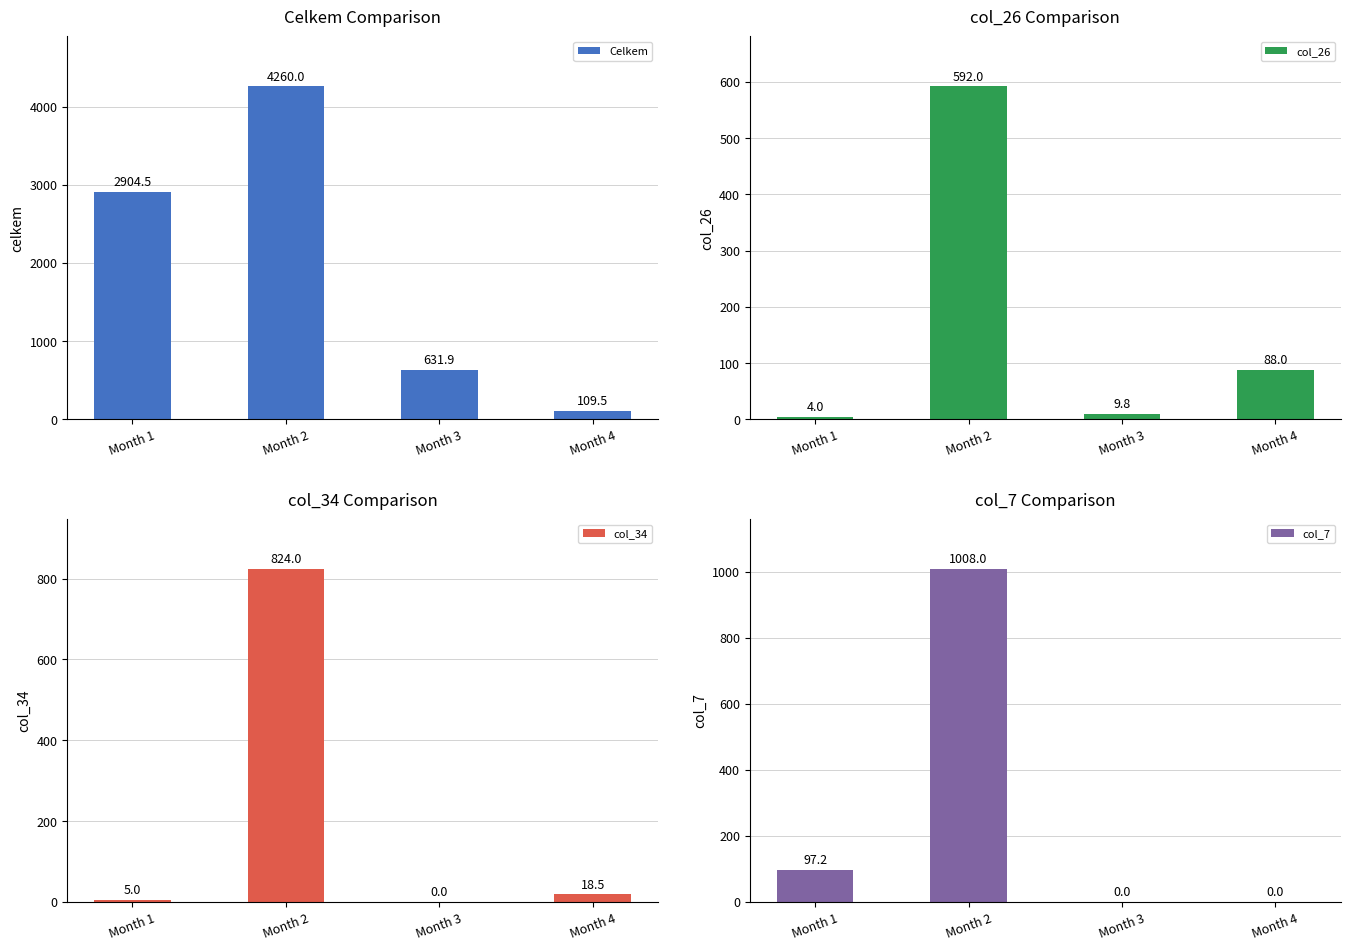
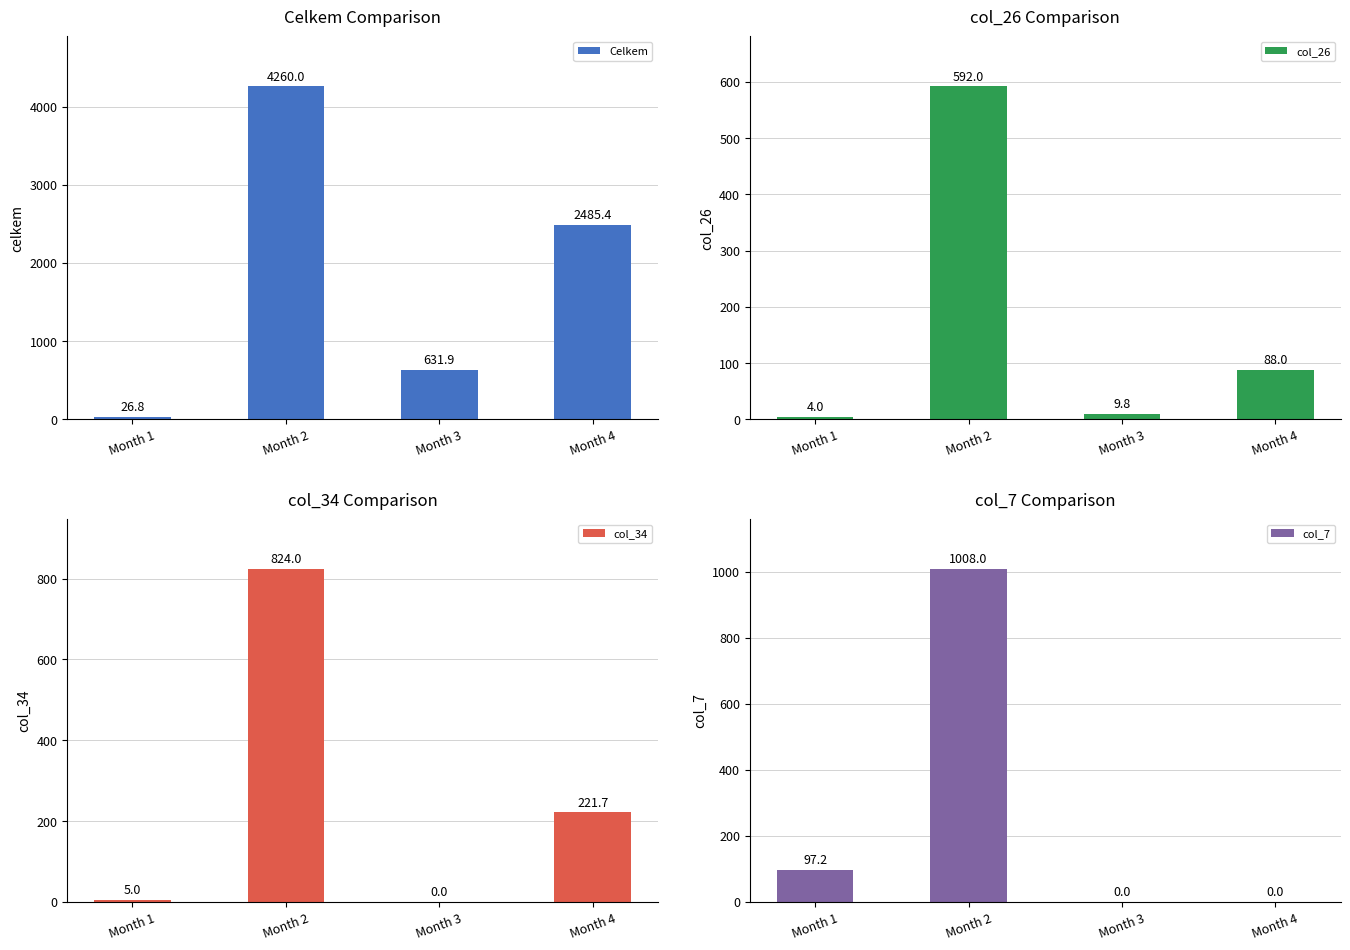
Celkem Comparison, Month 1: 2904.5 -> 26.8
Celkem Comparison, Month 4: 109.5 -> 2485.4
col_34 Comparison, Month 4: 18.5 -> 221.7
